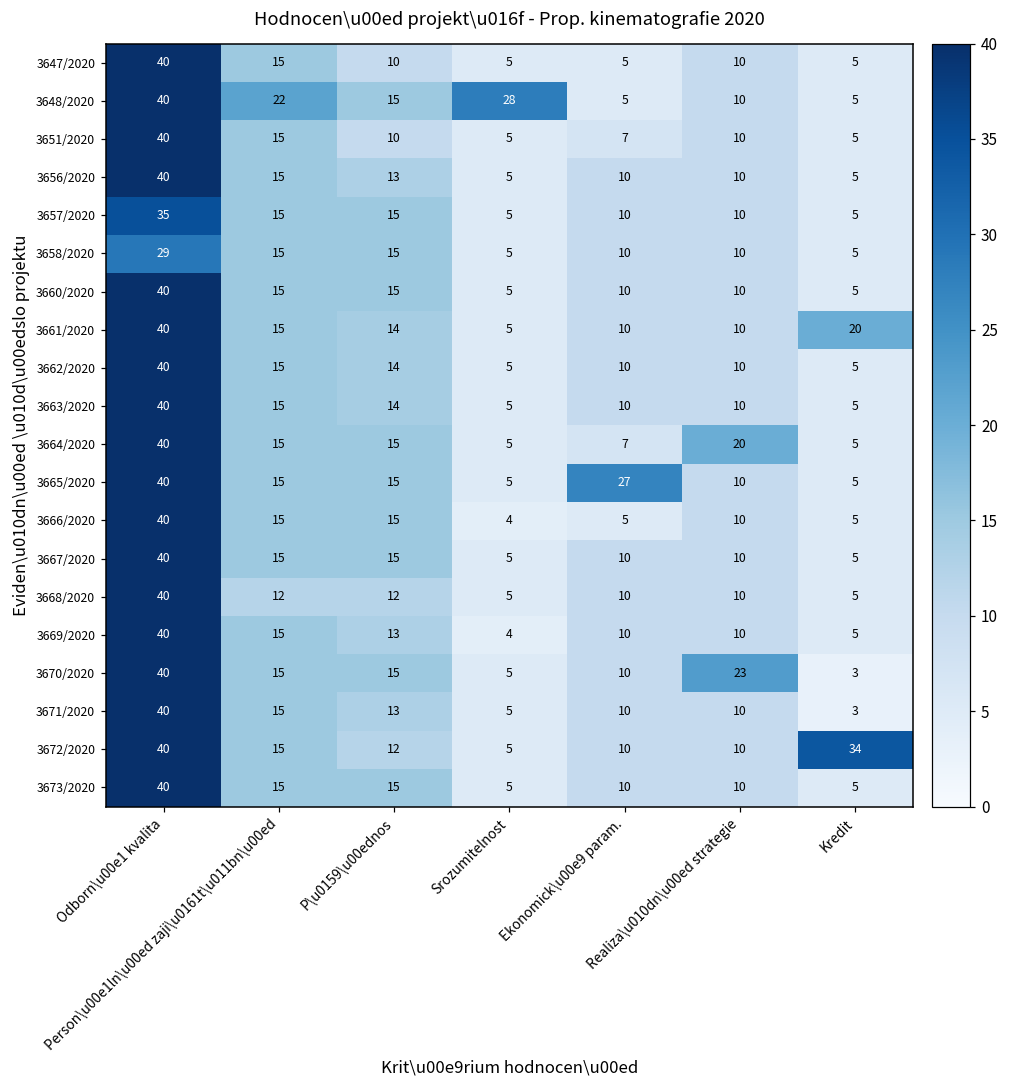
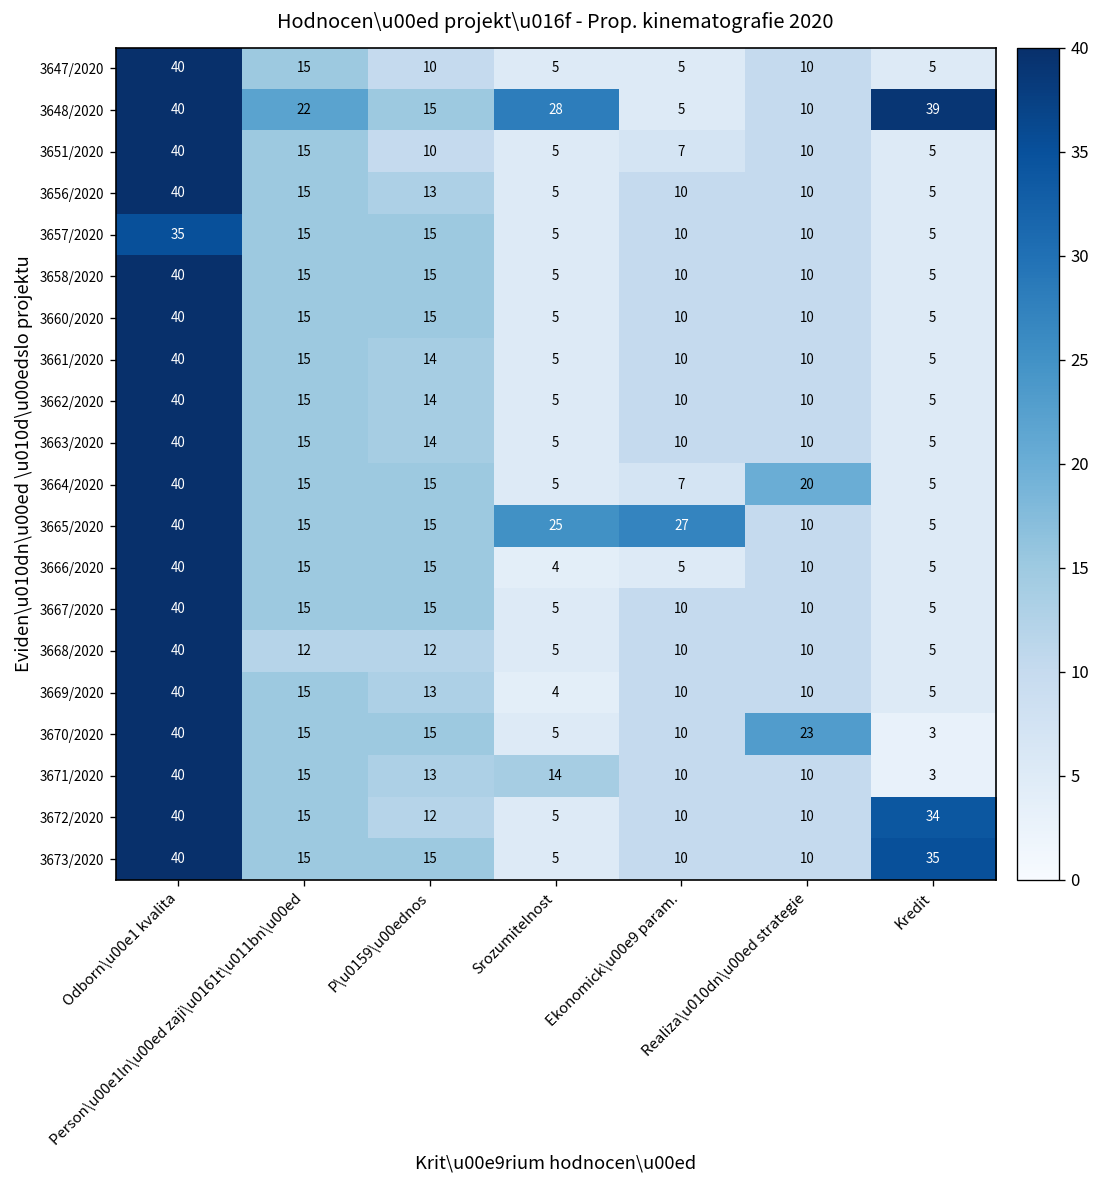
3648/2020, Kredit: 5 -> 39
3658/2020, Odborn\u00e1 kvalita: 29 -> 40
3661/2020, Kredit: 20 -> 5
3665/2020, Srozumitelnost: 5 -> 25
3671/2020, Srozumitelnost: 5 -> 14
3673/2020, Kredit: 5 -> 35
